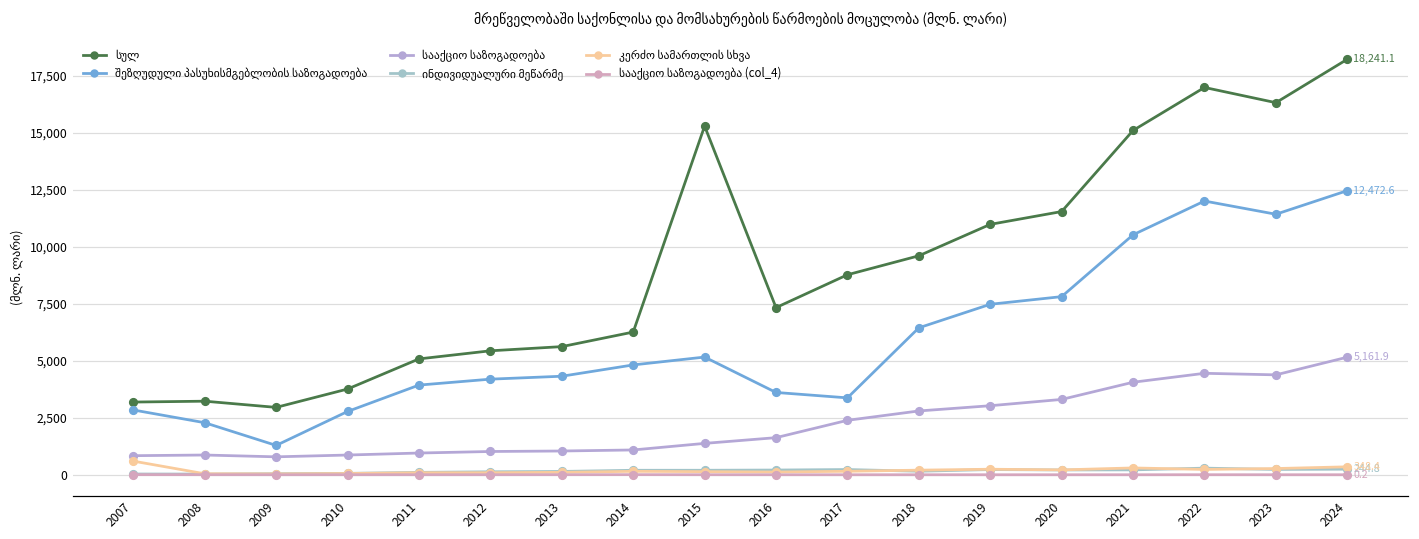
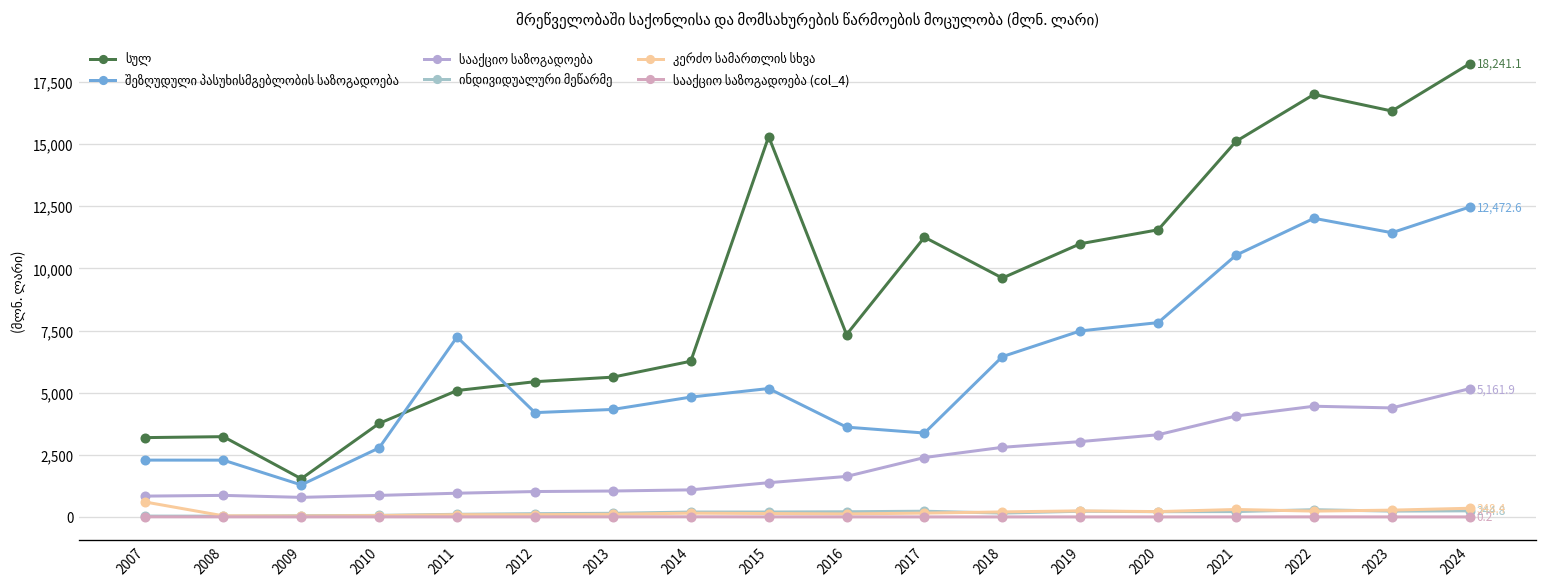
შეზღუდული პასუხისმგებლობის საზოგადოება, 2007: 2,800 -> 2,300
სულ, 2009: 3,000 -> 1,500
შეზღუდული პასუხისმგებლობის საზოგადოება, 2011: 3,900 -> 7,200
სულ, 2017: 8,800 -> 11,300
